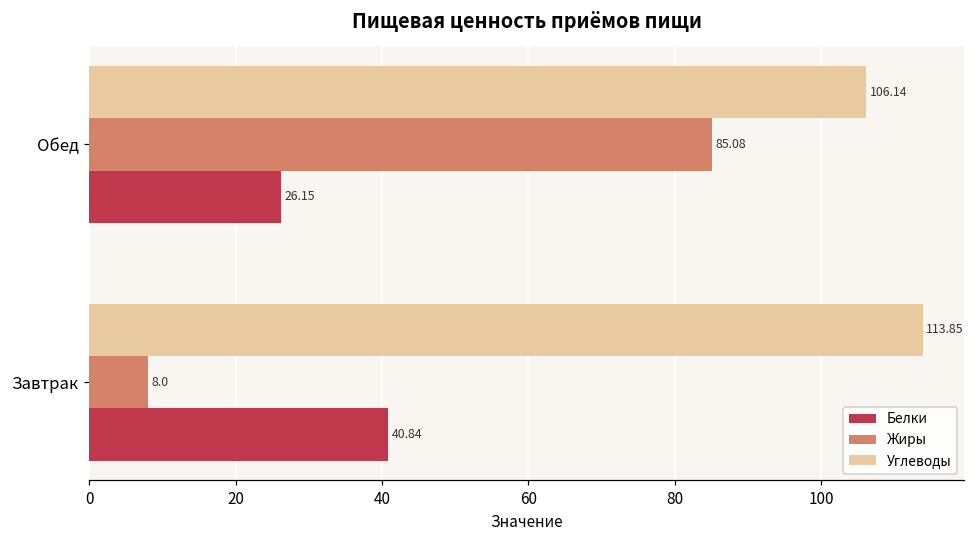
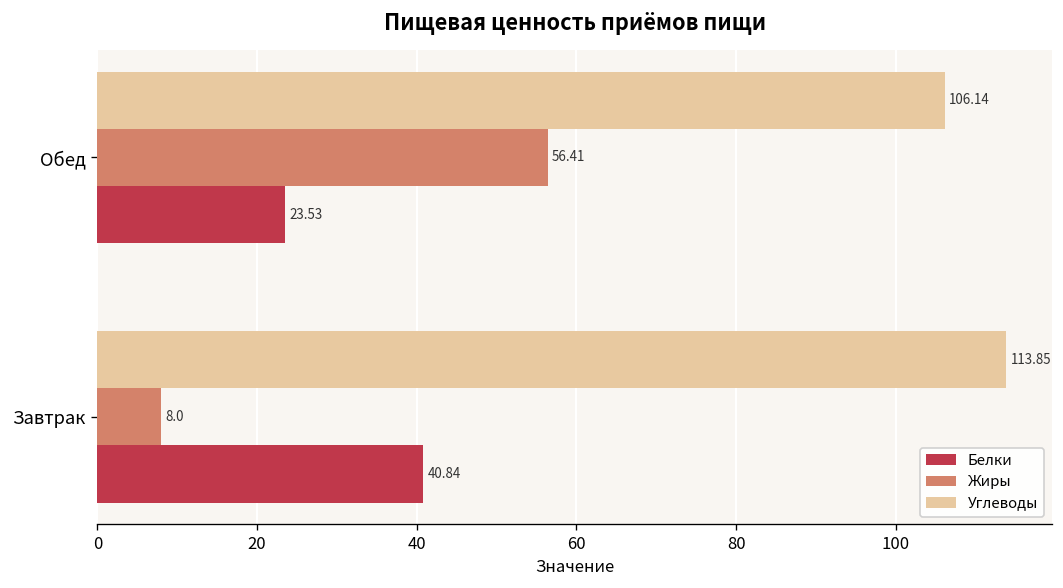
Жиры, Обед: 85.08 -> 56.41
Белки, Обед: 26.15 -> 23.53
